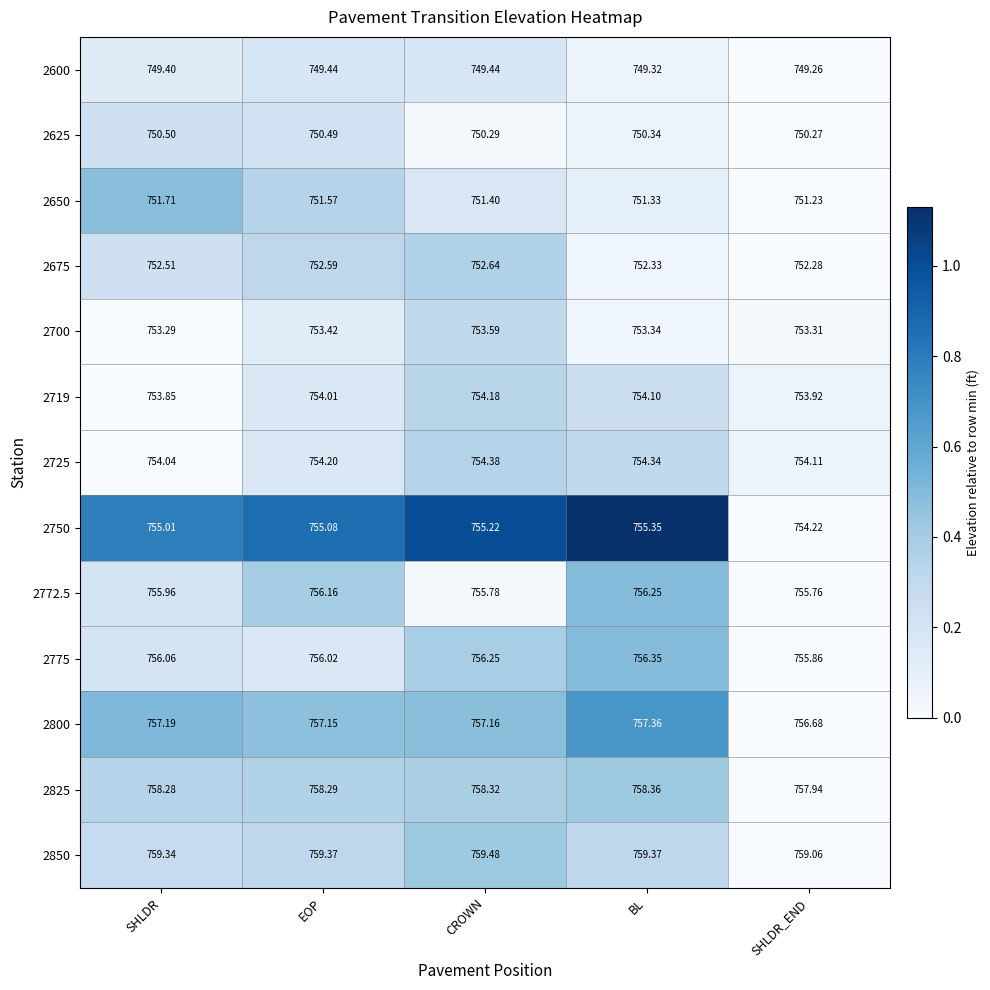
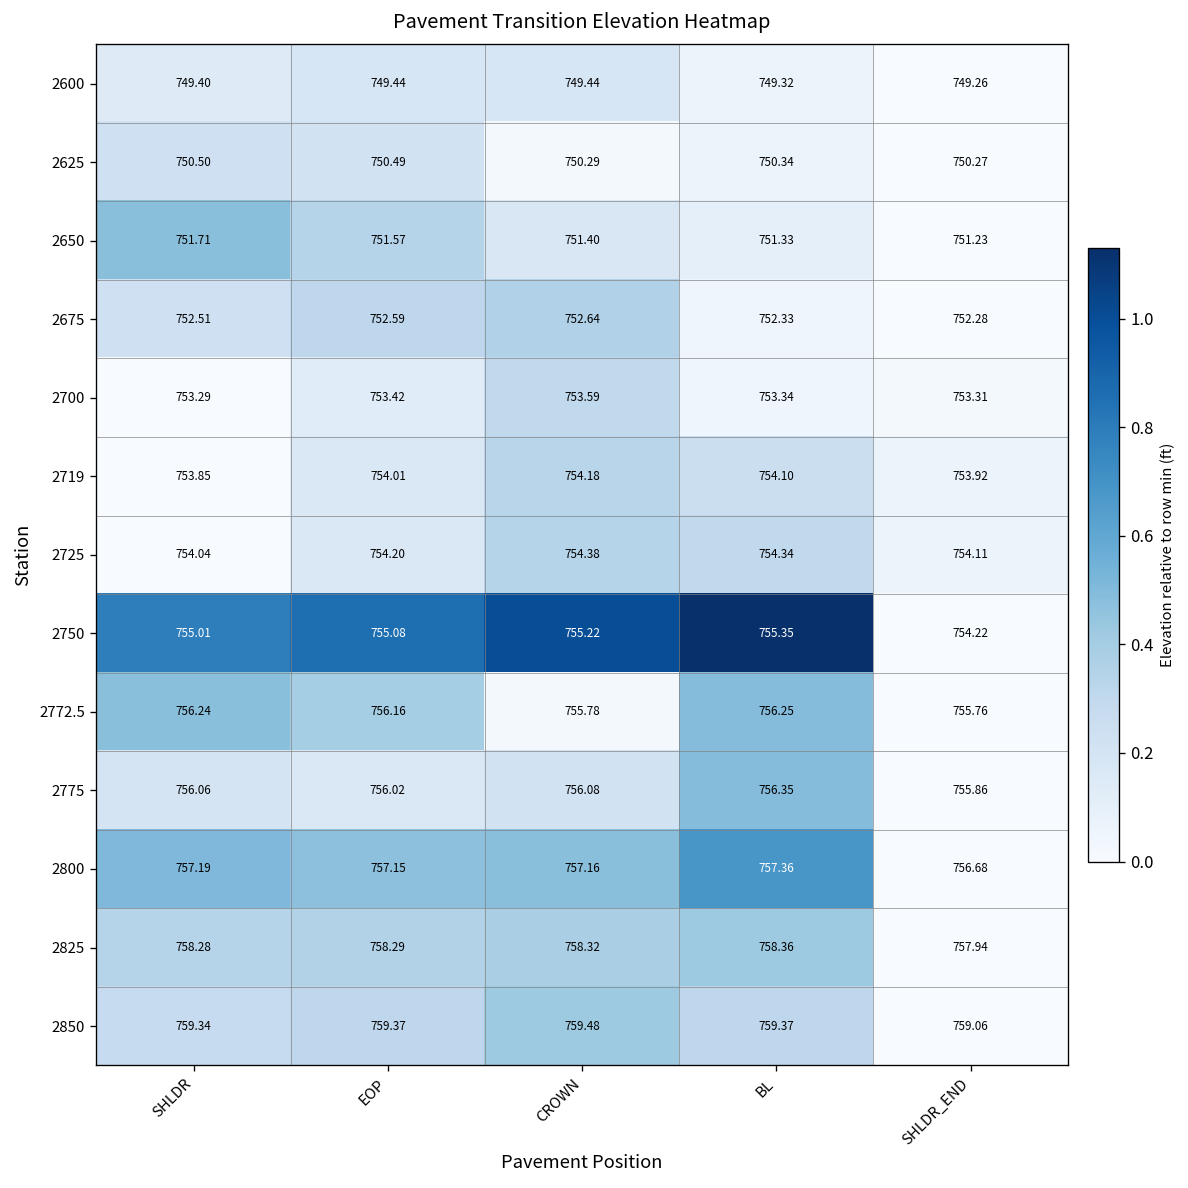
2772.5, SHLDR: 755.96 -> 756.24
2775, CROWN: 756.25 -> 756.08
